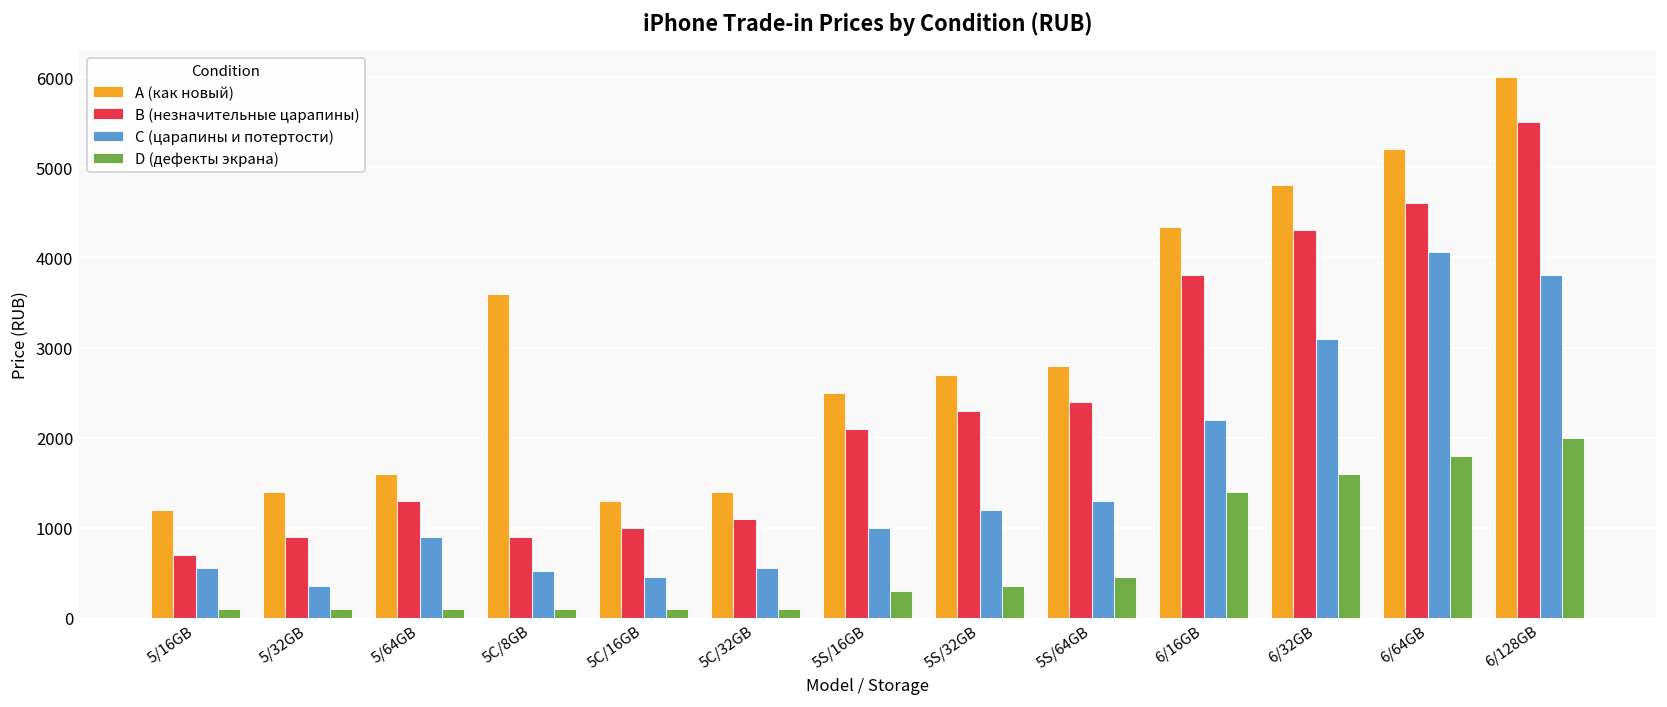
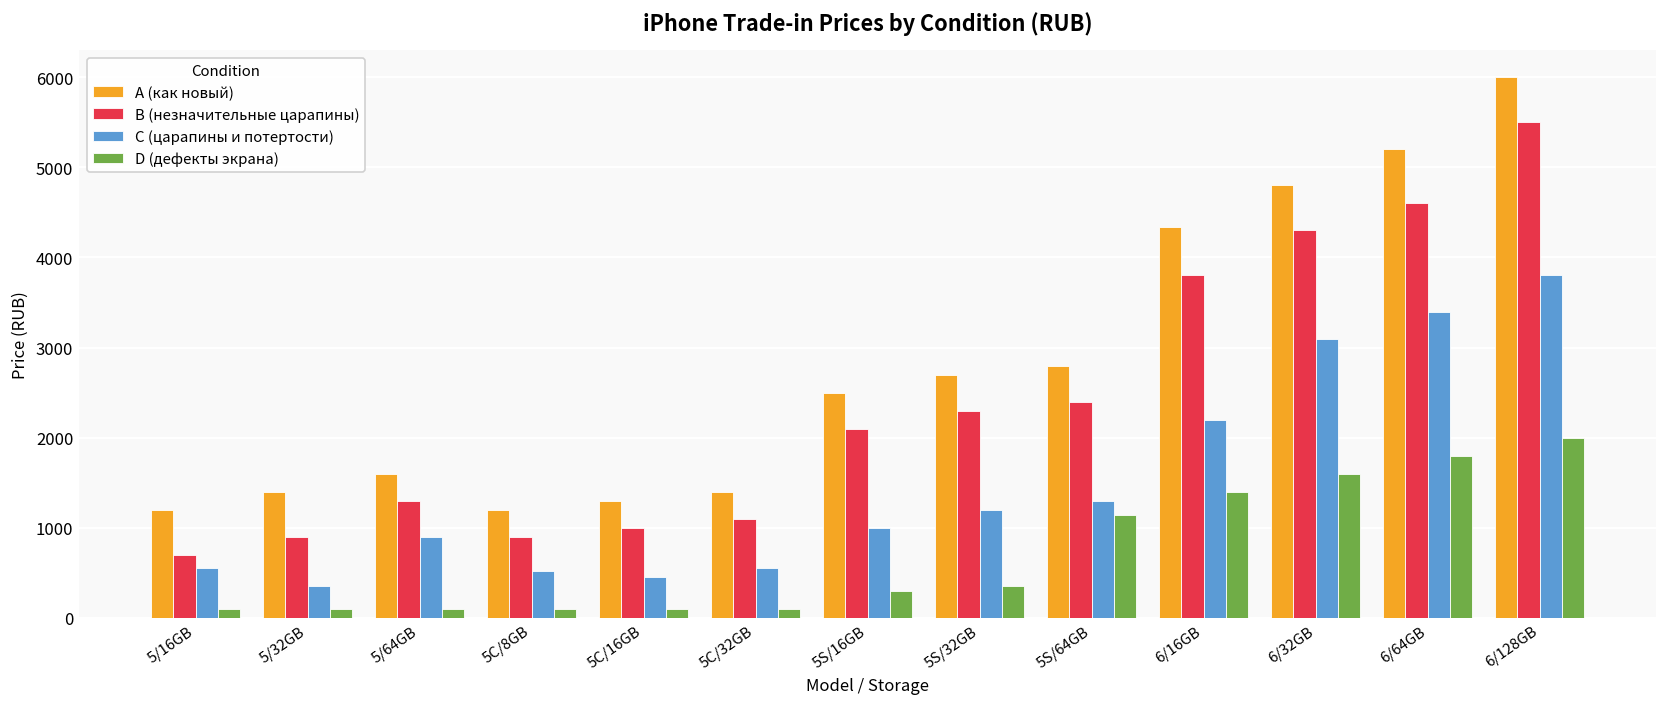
A (как новый), 5C/8GB: 3600 -> 1200
D (дефекты экрана), 5S/64GB: 500 -> 1100
C (царапины и потертости), 6/64GB: 4100 -> 3400
